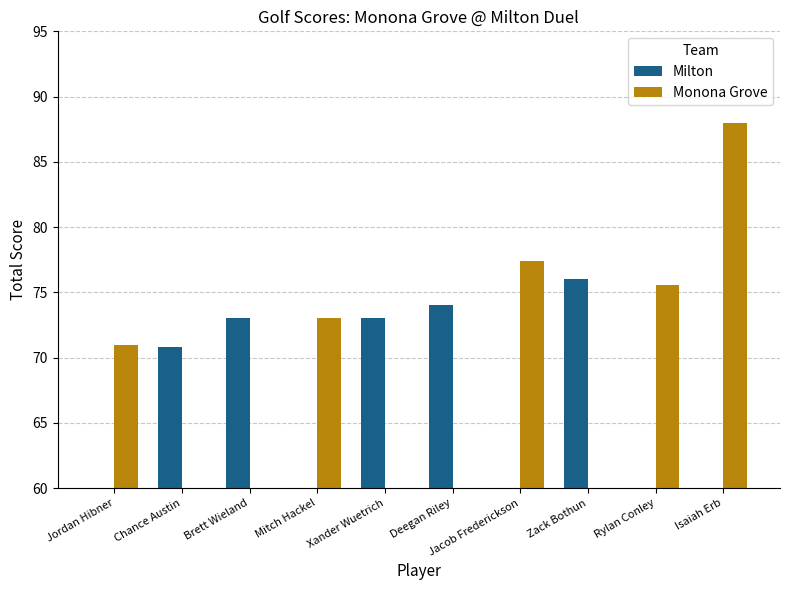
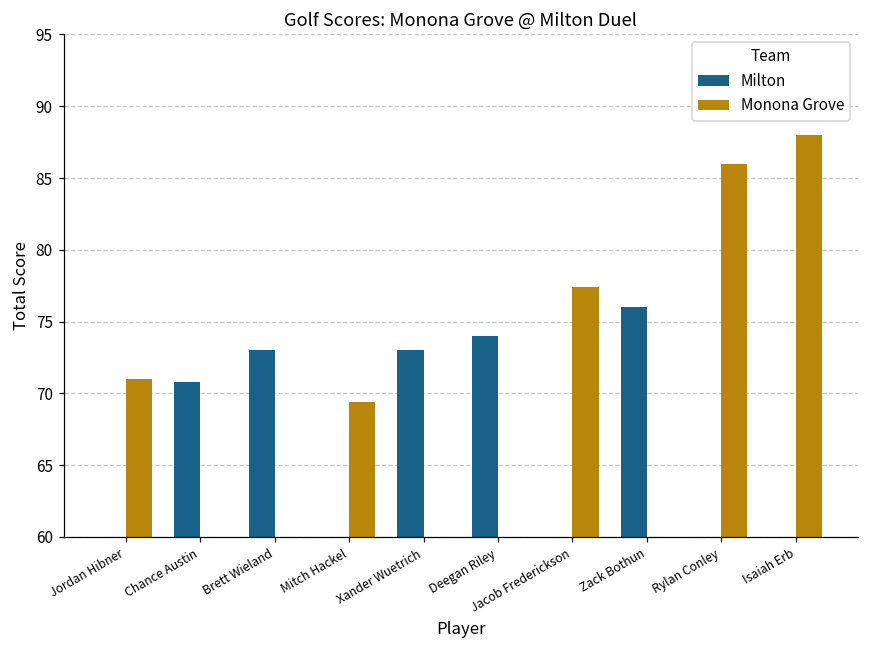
Monona Grove, Mitch Hackel: 73.0 -> 69.4
Monona Grove, Rylan Conley: 75.6 -> 86.0
